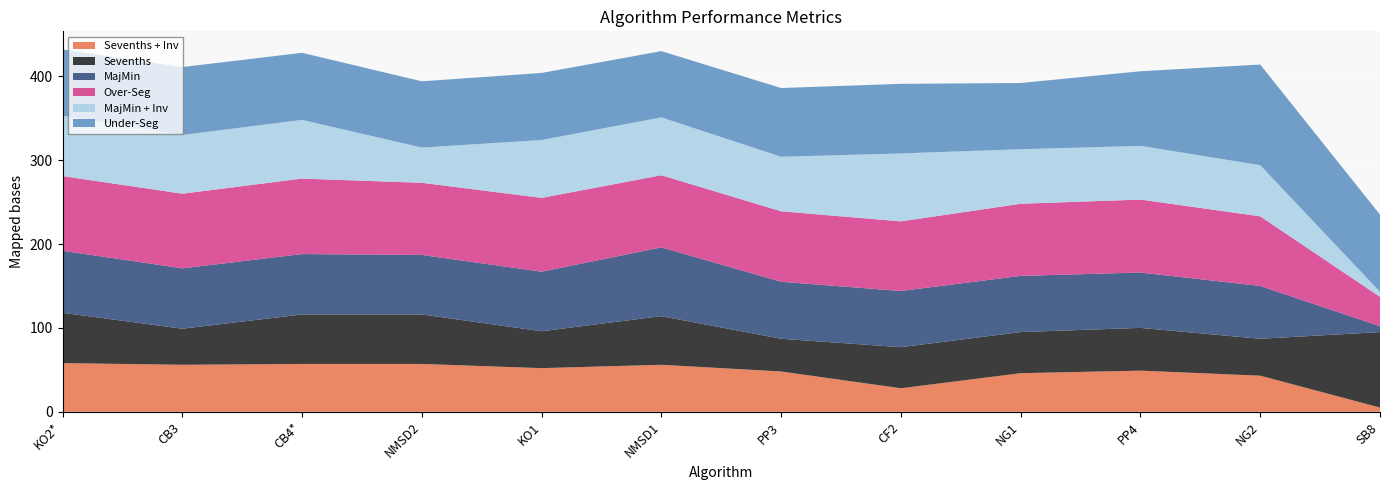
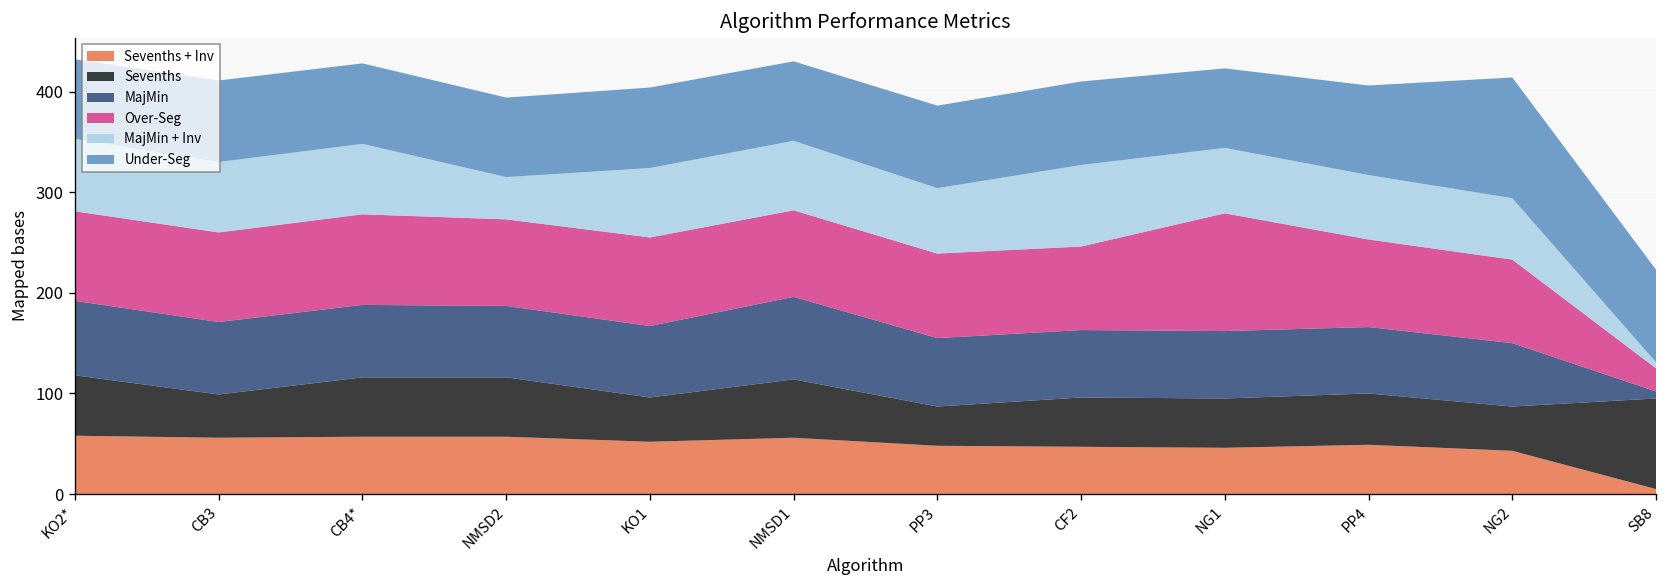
Sevenths + Inv, CF2: 30 -> 50
Over-Seg, NG1: 90 -> 120
Over-Seg, SB8: 40 -> 20
